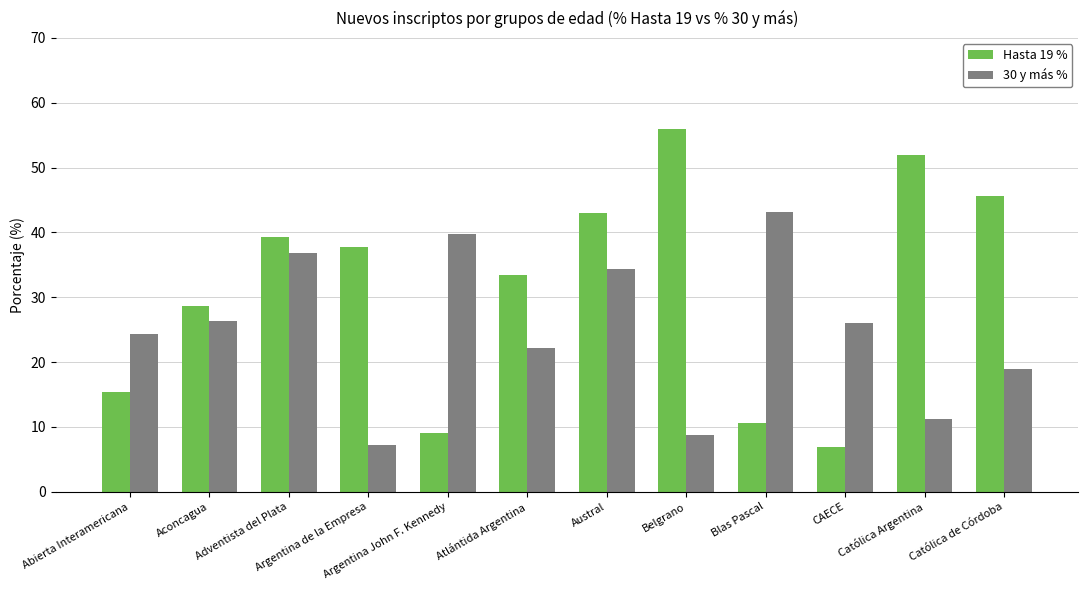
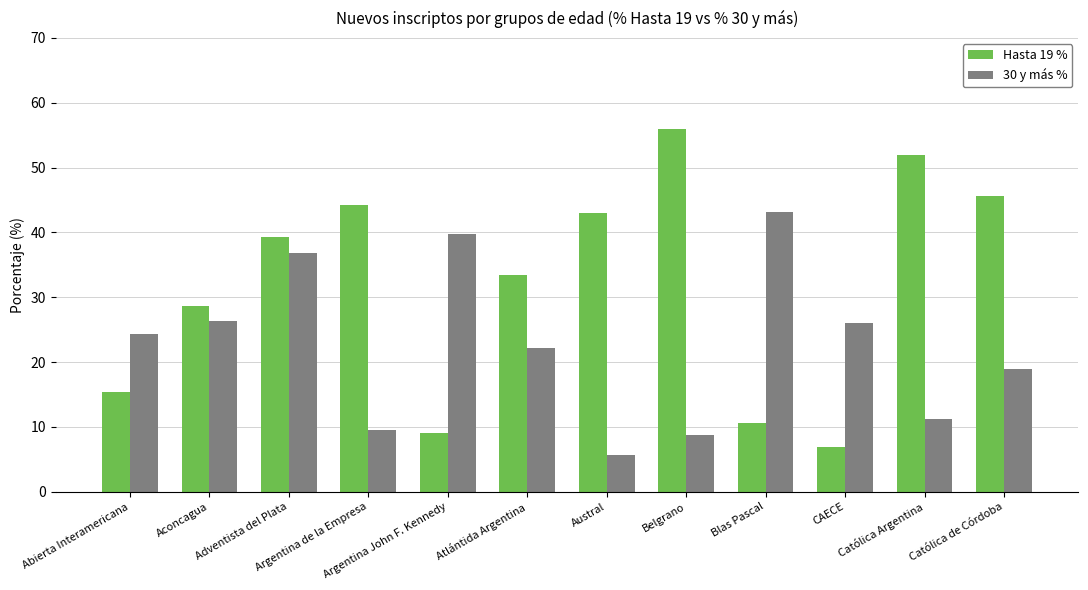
Hasta 19 %, Argentina de la Empresa: 38 -> 44
30 y más %, Argentina de la Empresa: 7 -> 9
30 y más %, Austral: 34 -> 6
